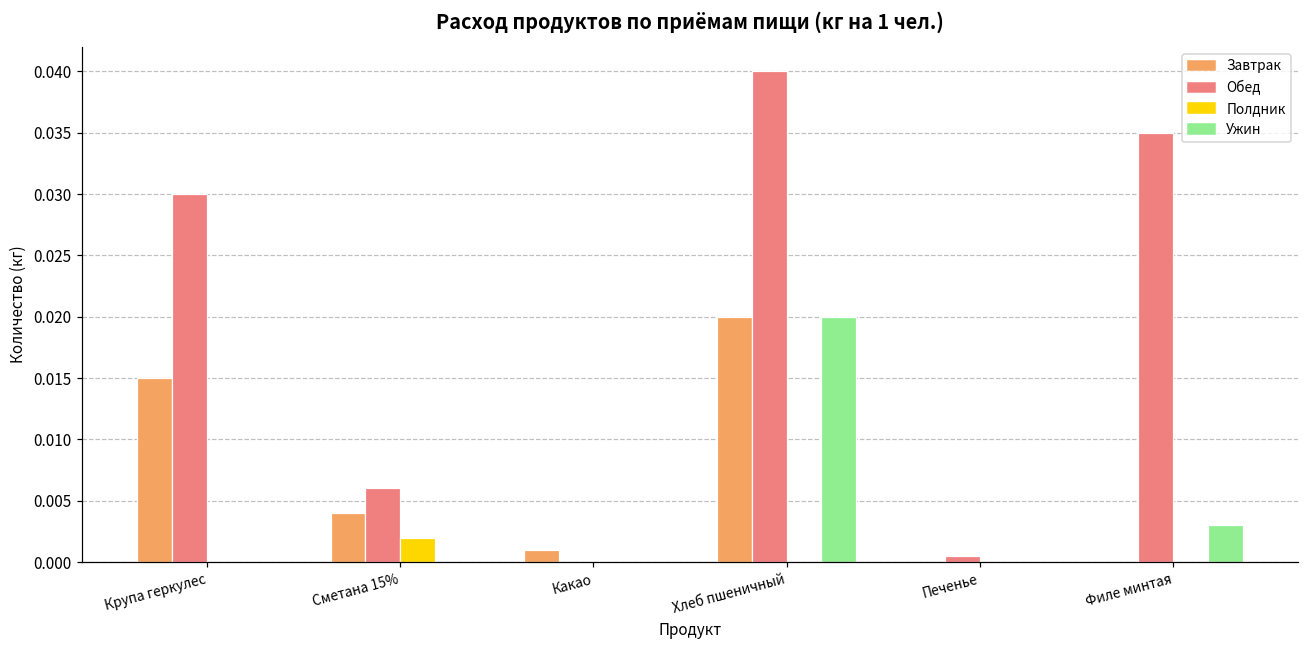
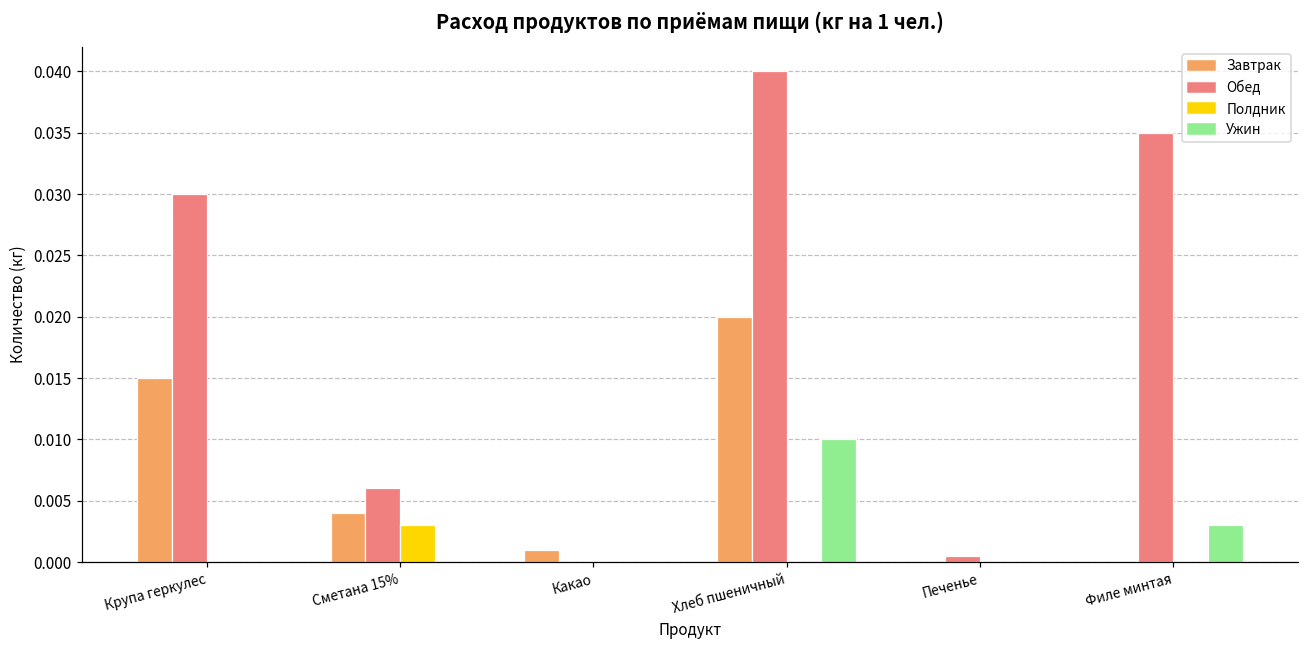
Полдник, Сметана 15%: 0.002 -> 0.003
Ужин, Хлеб пшеничный: 0.02 -> 0.01
